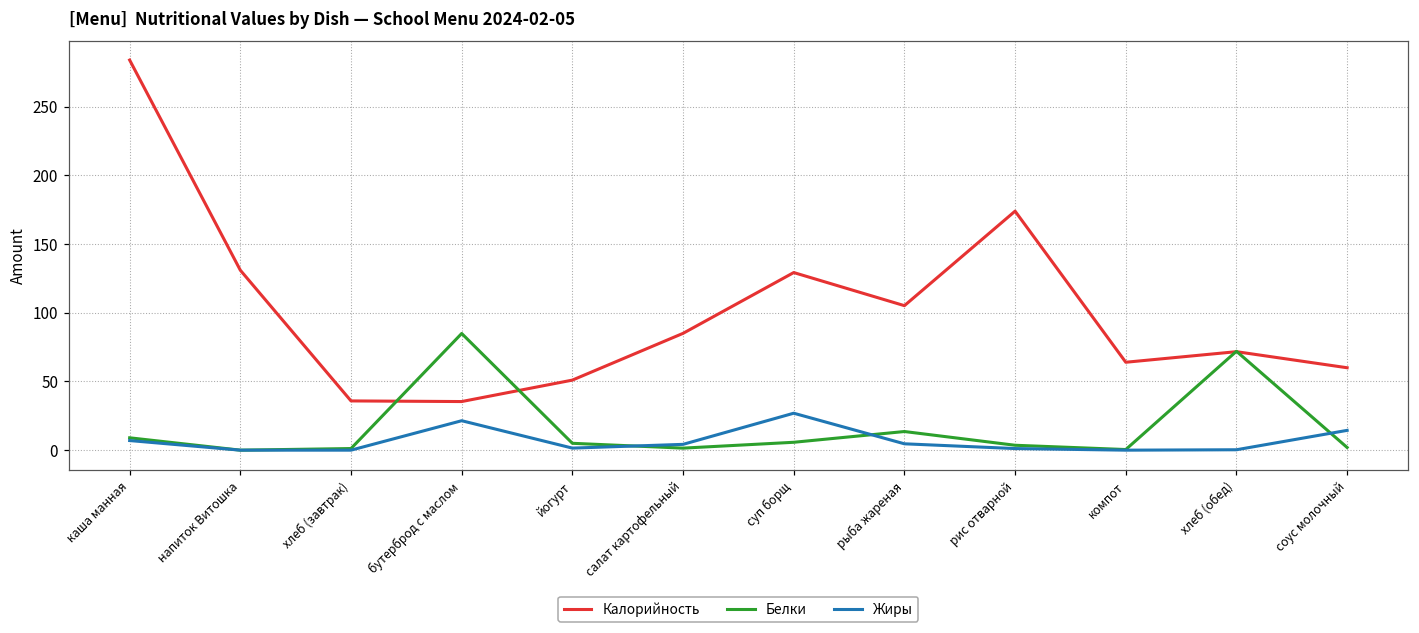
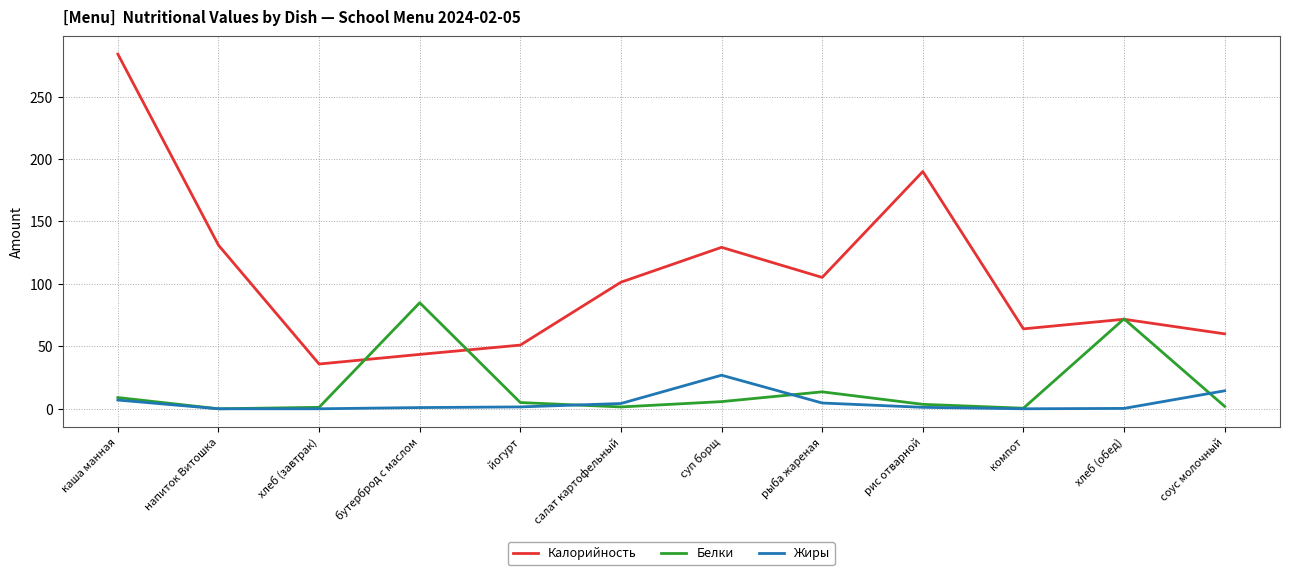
Калорийность, бутерброд с маслом: 35 -> 44
Жиры, бутерброд с маслом: 21 -> 1
Калорийность, салат картофельный: 85 -> 101
Калорийность, рис отварной: 174 -> 190
